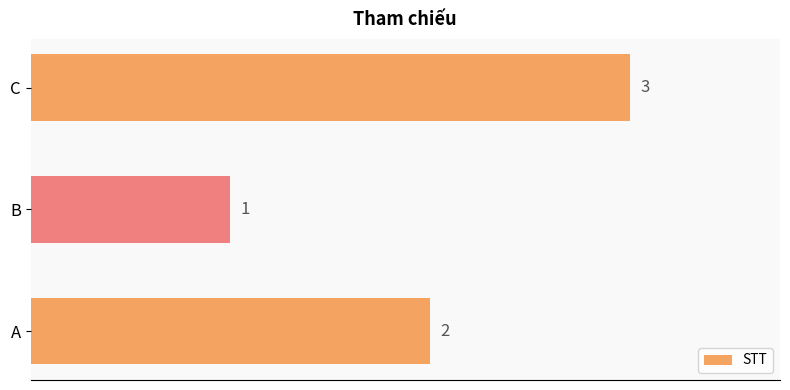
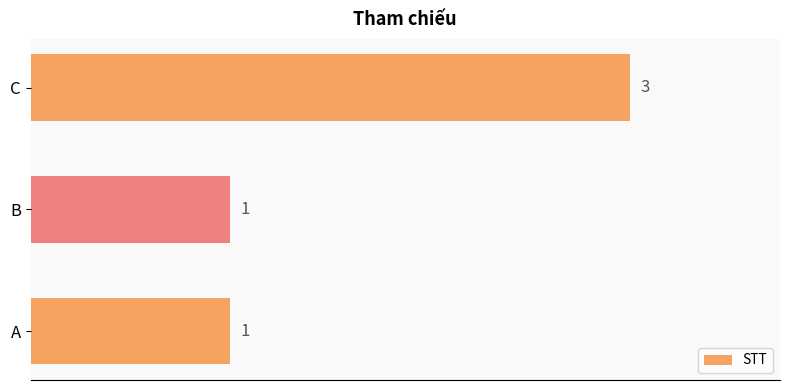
A: 2 -> 1
